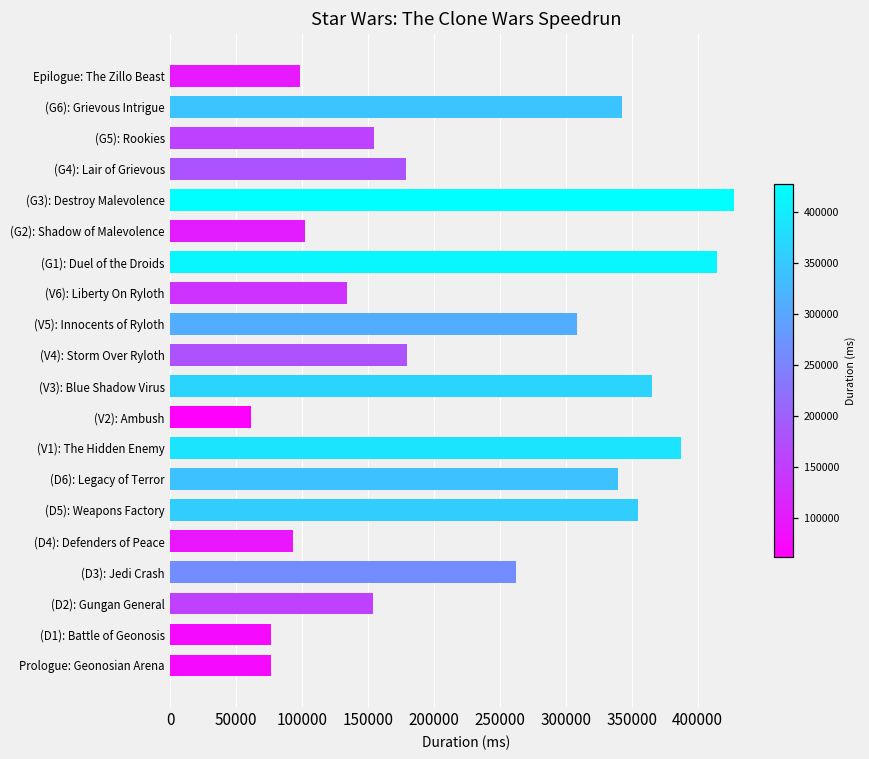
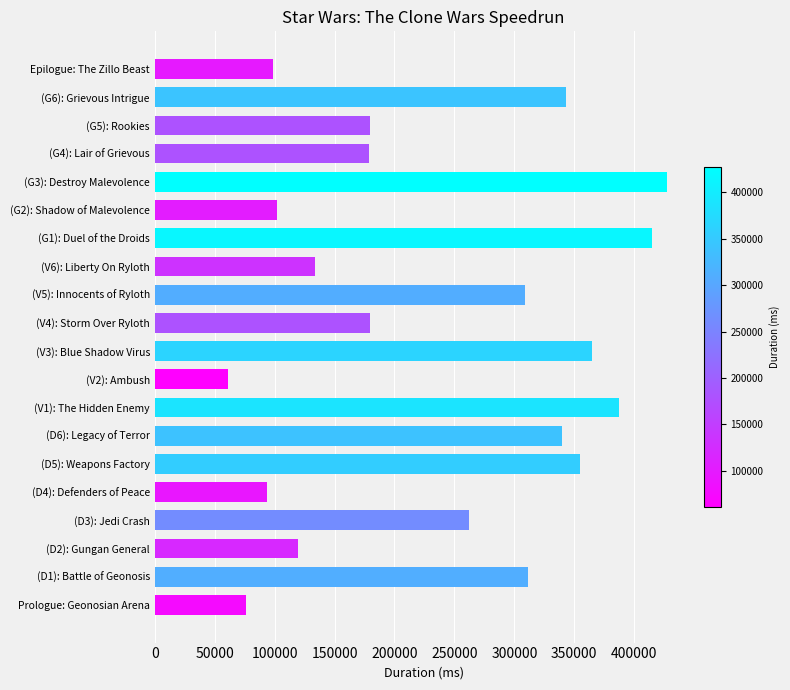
(G5): Rookies: 155000 -> 179000
(D2): Gungan General: 154000 -> 120000
(D1): Battle of Geonosis: 76000 -> 311000
